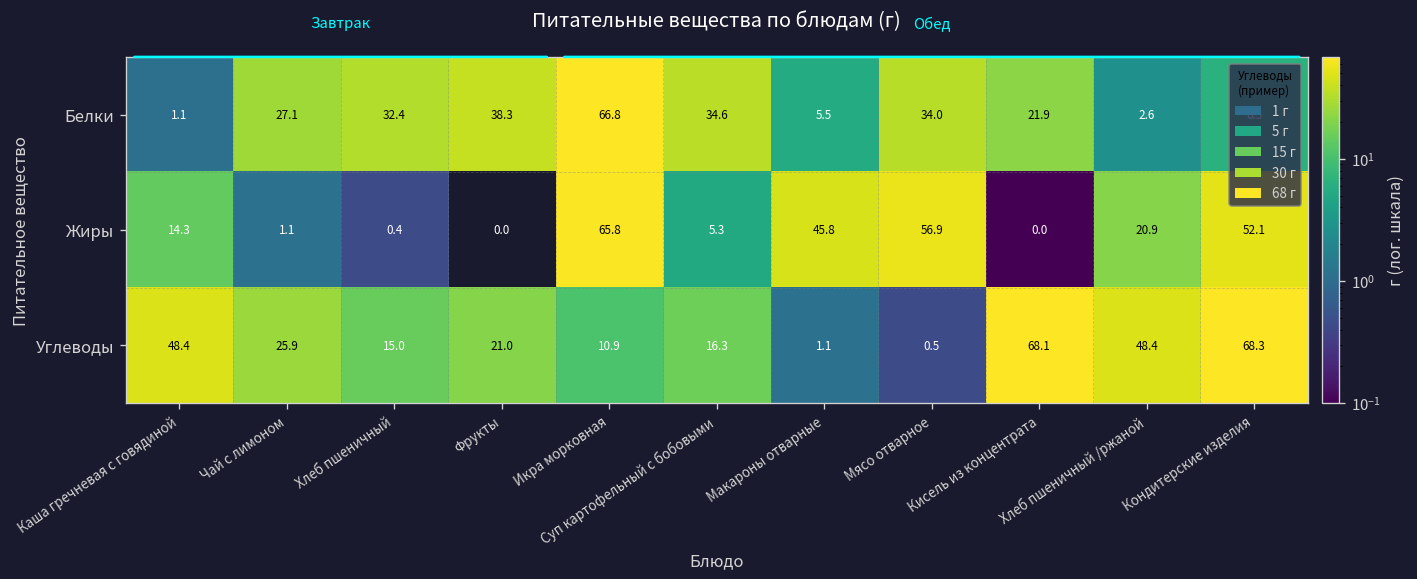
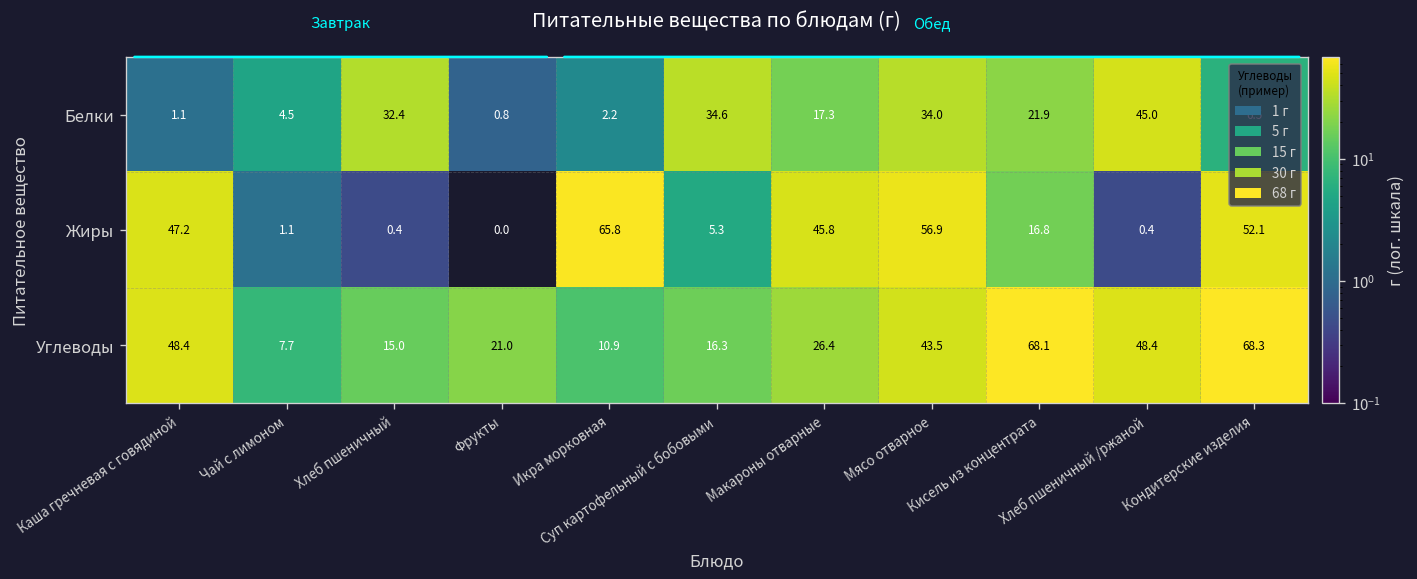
Белки, Чай с лимоном: 27.1 -> 4.5
Белки, Фрукты: 38.3 -> 0.8
Белки, Икра морковная: 66.8 -> 2.2
Белки, Макароны отварные: 5.5 -> 17.3
Белки, Хлеб пшеничный /ржаной: 2.6 -> 45.0
Жиры, Каша гречневая с говядиной: 14.3 -> 47.2
Жиры, Кисель из концентрата: 0.0 -> 16.8
Жиры, Хлеб пшеничный /ржаной: 20.9 -> 0.4
Углеводы, Чай с лимоном: 25.9 -> 7.7
Углеводы, Макароны отварные: 1.1 -> 26.4
Углеводы, Мясо отварное: 0.5 -> 43.5
